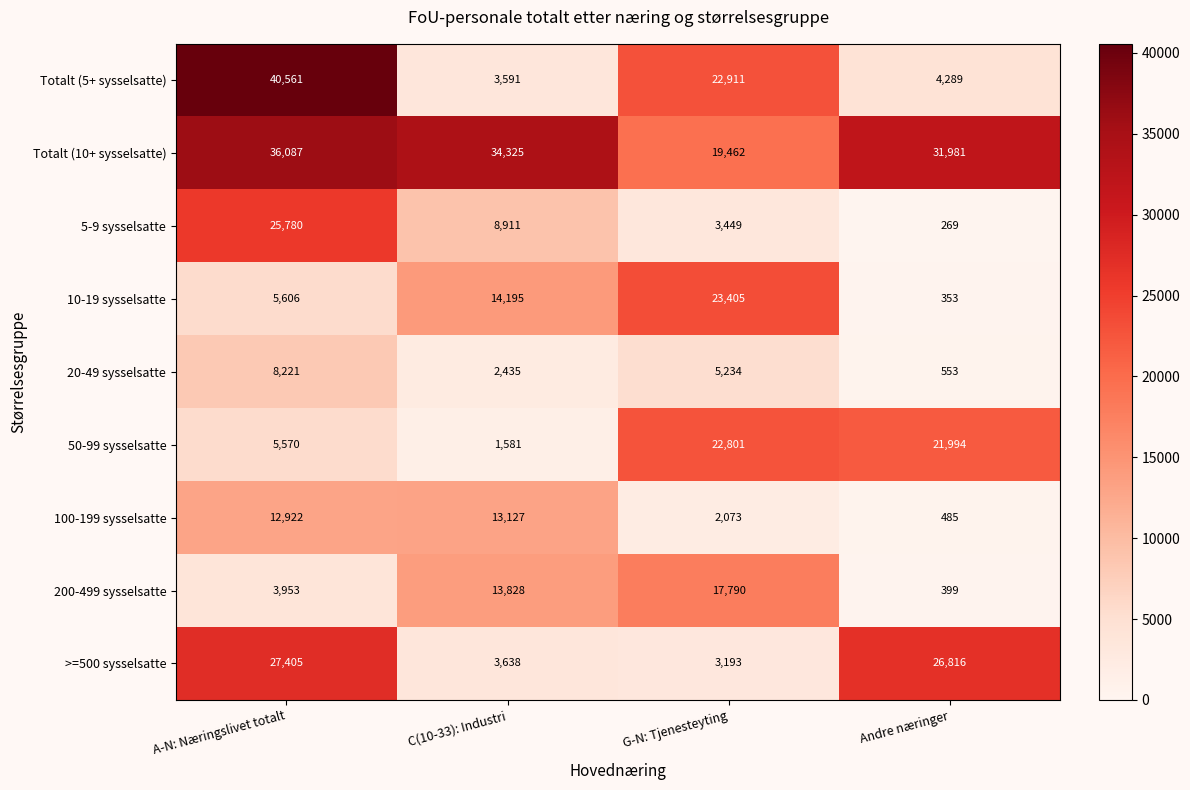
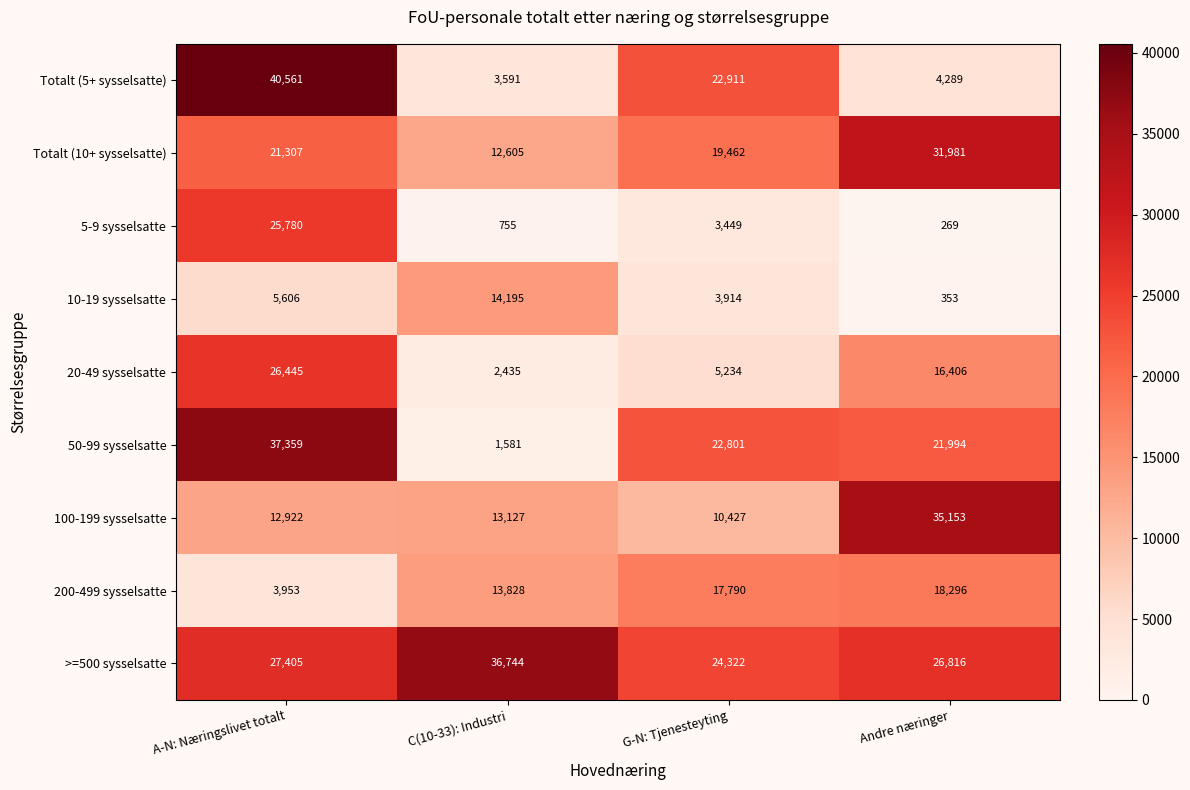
Totalt (10+ sysselsatte), A-N: Næringslivet totalt: 36,087 -> 21,307
Totalt (10+ sysselsatte), C(10-33): Industri: 34,325 -> 12,605
5-9 sysselsatte, C(10-33): Industri: 8,911 -> 755
10-19 sysselsatte, G-N: Tjenesteyting: 23,405 -> 3,914
20-49 sysselsatte, A-N: Næringslivet totalt: 8,221 -> 26,445
20-49 sysselsatte, Andre næringer: 553 -> 16,406
50-99 sysselsatte, A-N: Næringslivet totalt: 5,570 -> 37,359
100-199 sysselsatte, G-N: Tjenesteyting: 2,073 -> 10,427
100-199 sysselsatte, Andre næringer: 485 -> 35,153
200-499 sysselsatte, Andre næringer: 399 -> 18,296
>=500 sysselsatte, C(10-33): Industri: 3,638 -> 36,744
>=500 sysselsatte, G-N: Tjenesteyting: 3,193 -> 24,322
